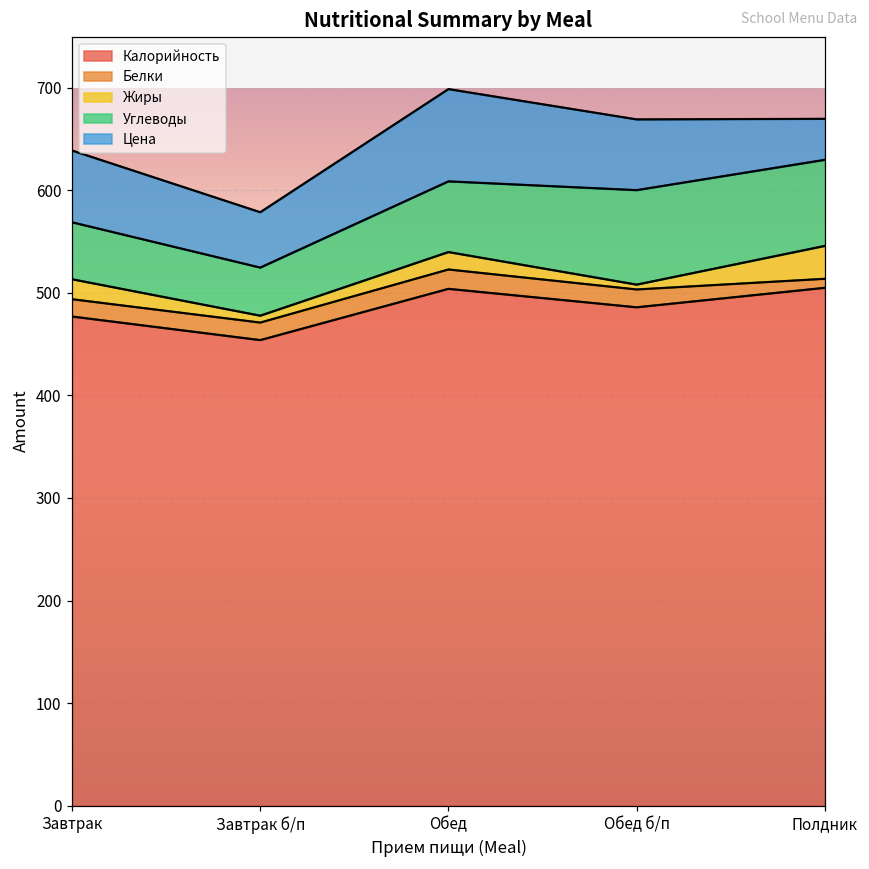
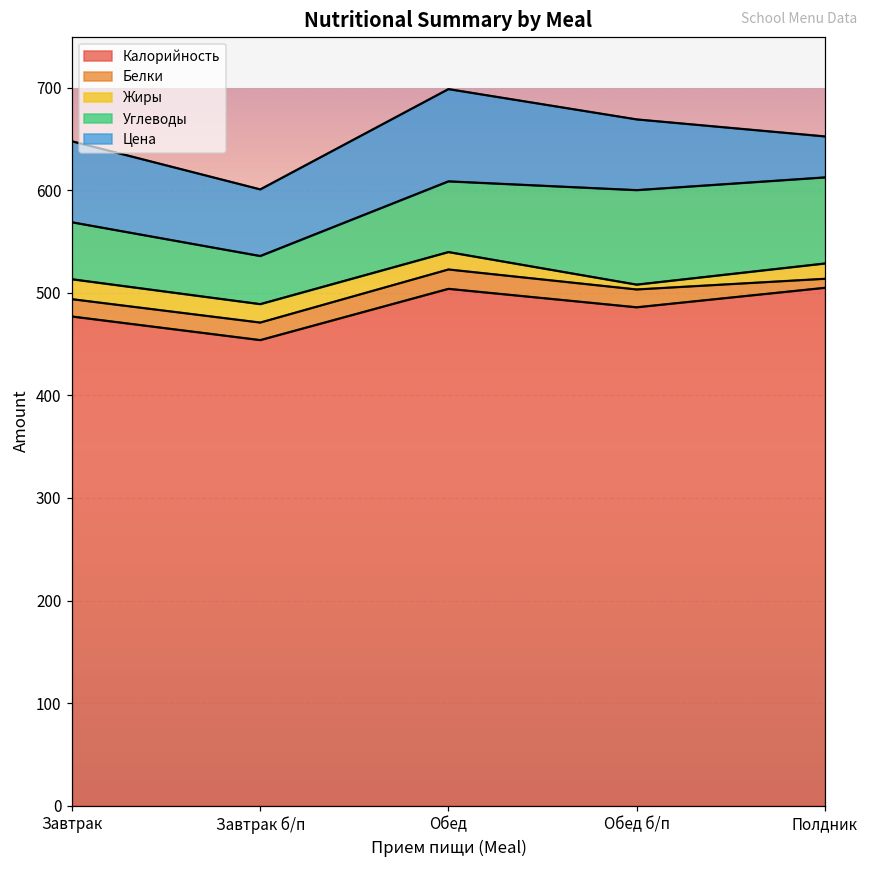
Цена, Завтрак: 70 -> 80
Жиры, Завтрак б/п: 10 -> 20
Цена, Завтрак б/п: 50 -> 70
Жиры, Полдник: 30 -> 10
